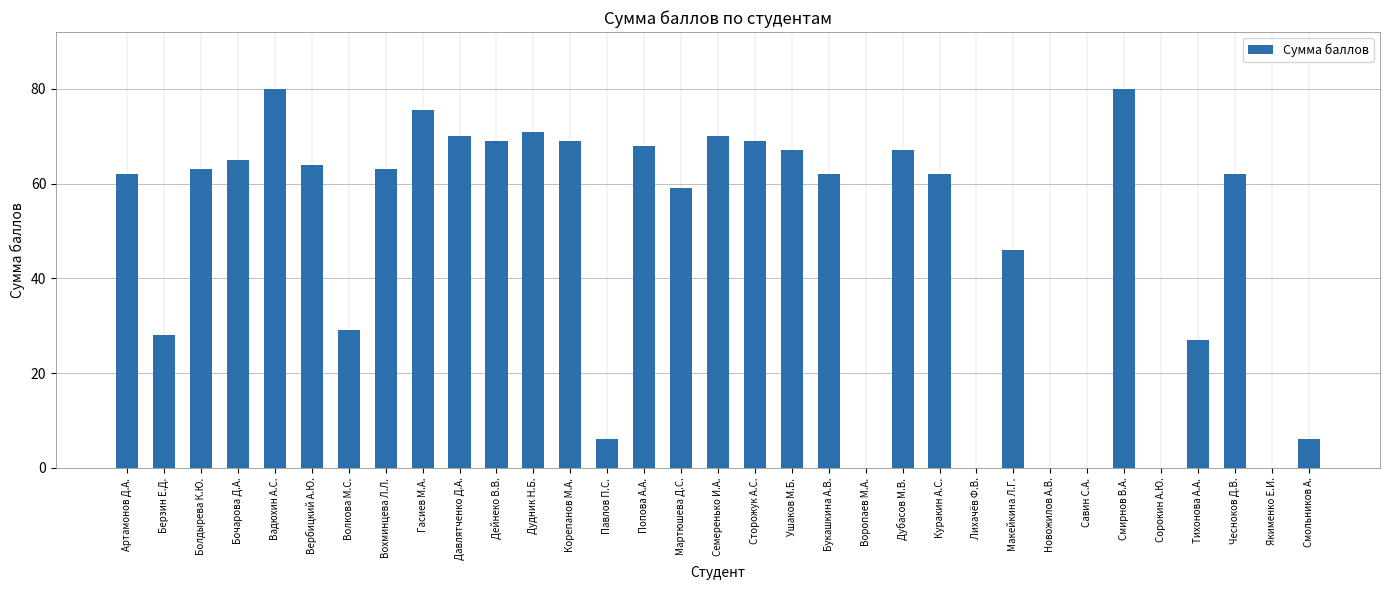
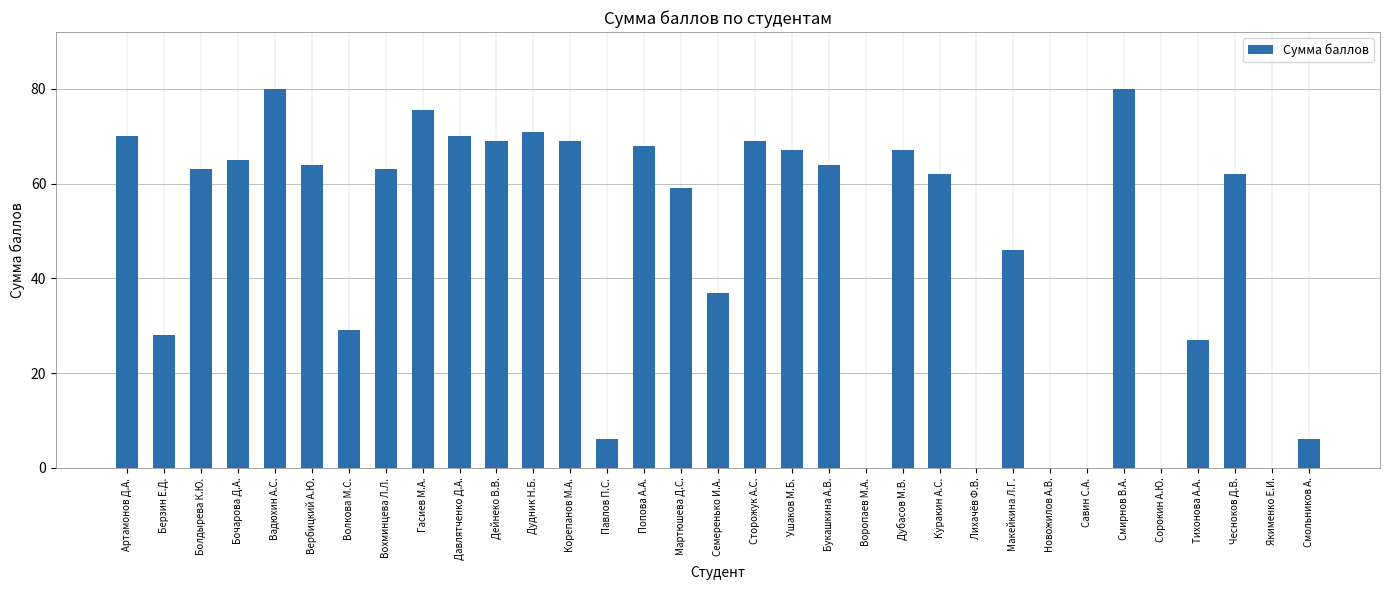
Артамонов Д.А.: 62 -> 70
Семеренько И.А.: 70 -> 37
Букашкина А.В.: 62 -> 64
